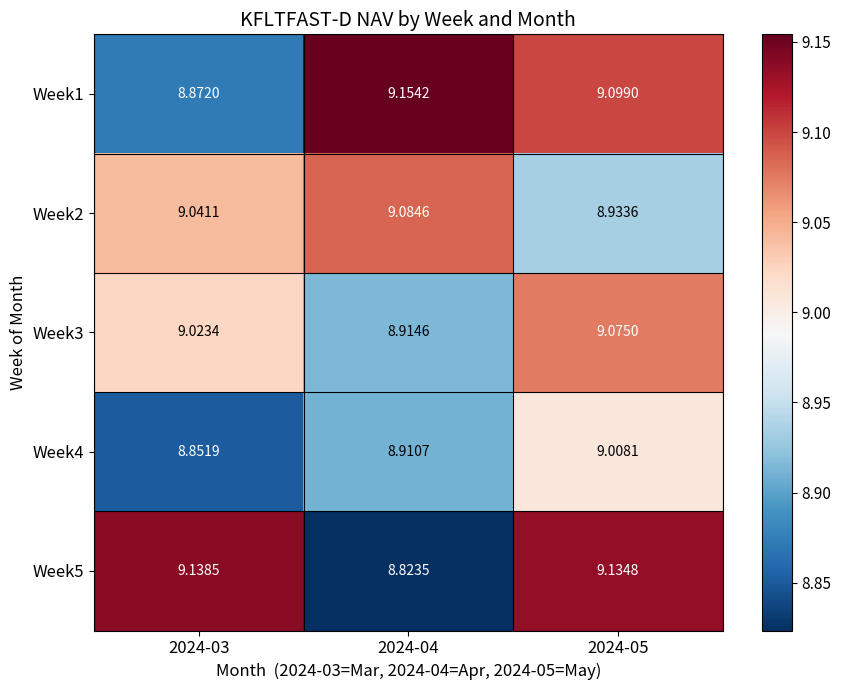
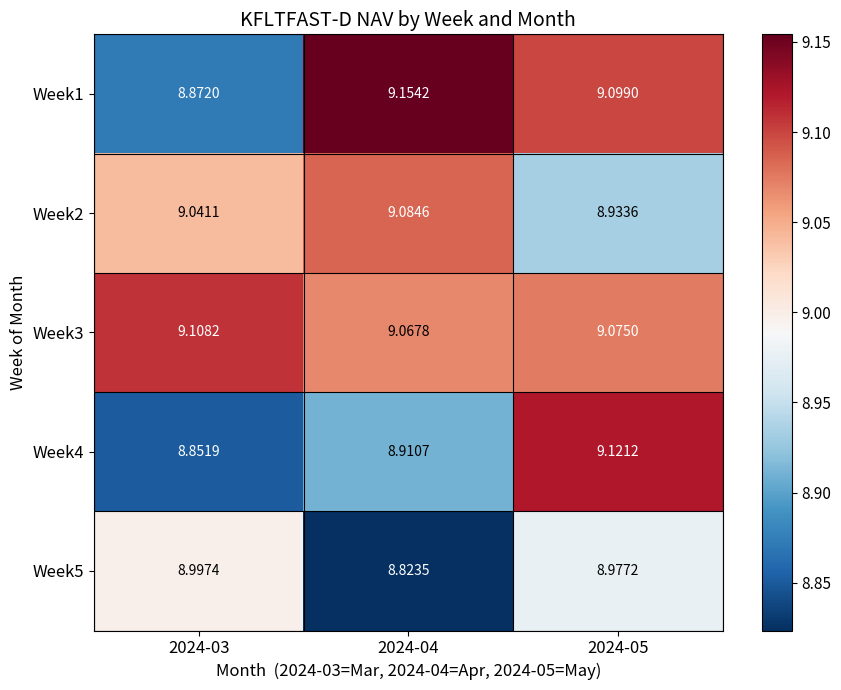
Week3, 2024-03: 9.0234 -> 9.1082
Week3, 2024-04: 8.9146 -> 9.0678
Week4, 2024-05: 9.0081 -> 9.1212
Week5, 2024-03: 9.1385 -> 8.9974
Week5, 2024-05: 9.1348 -> 8.9772
